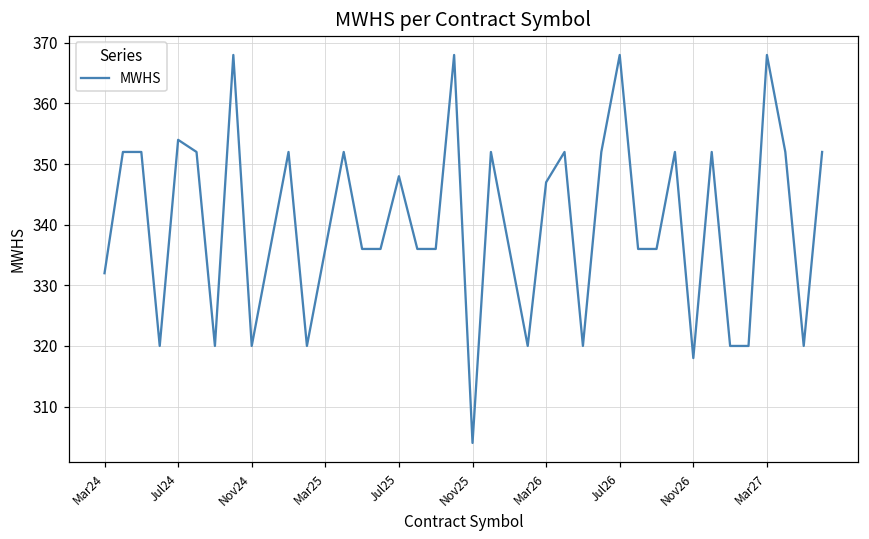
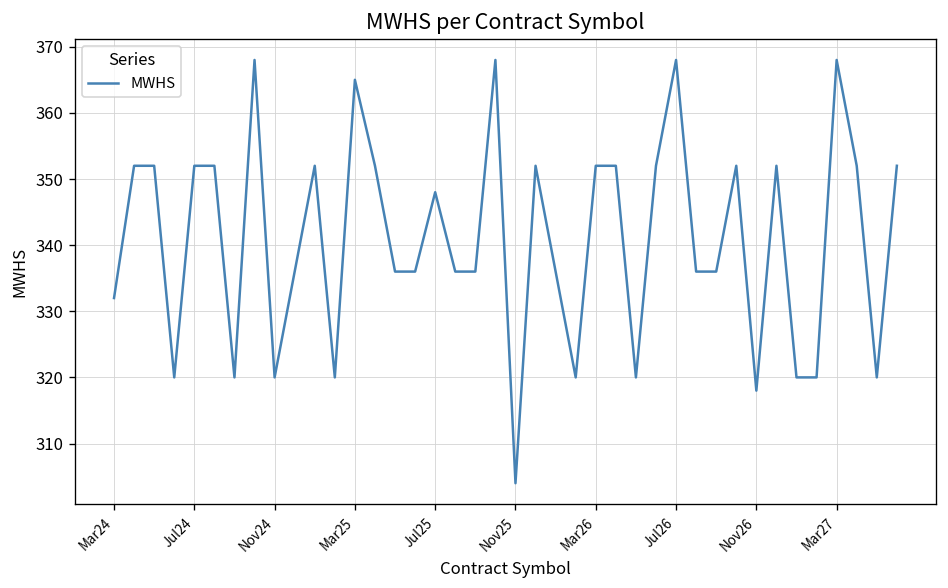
Jul24: 354 -> 352
Mar25: 336 -> 365
Mar26: 347 -> 352
